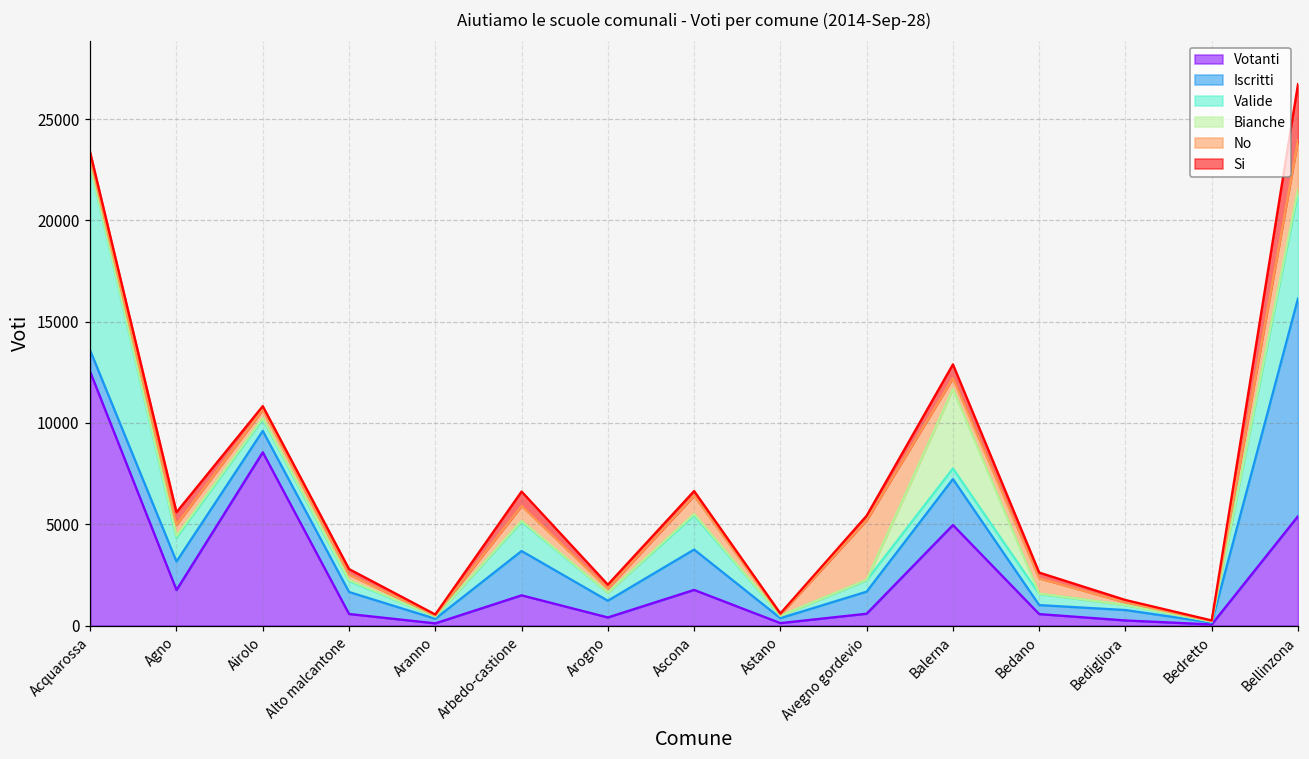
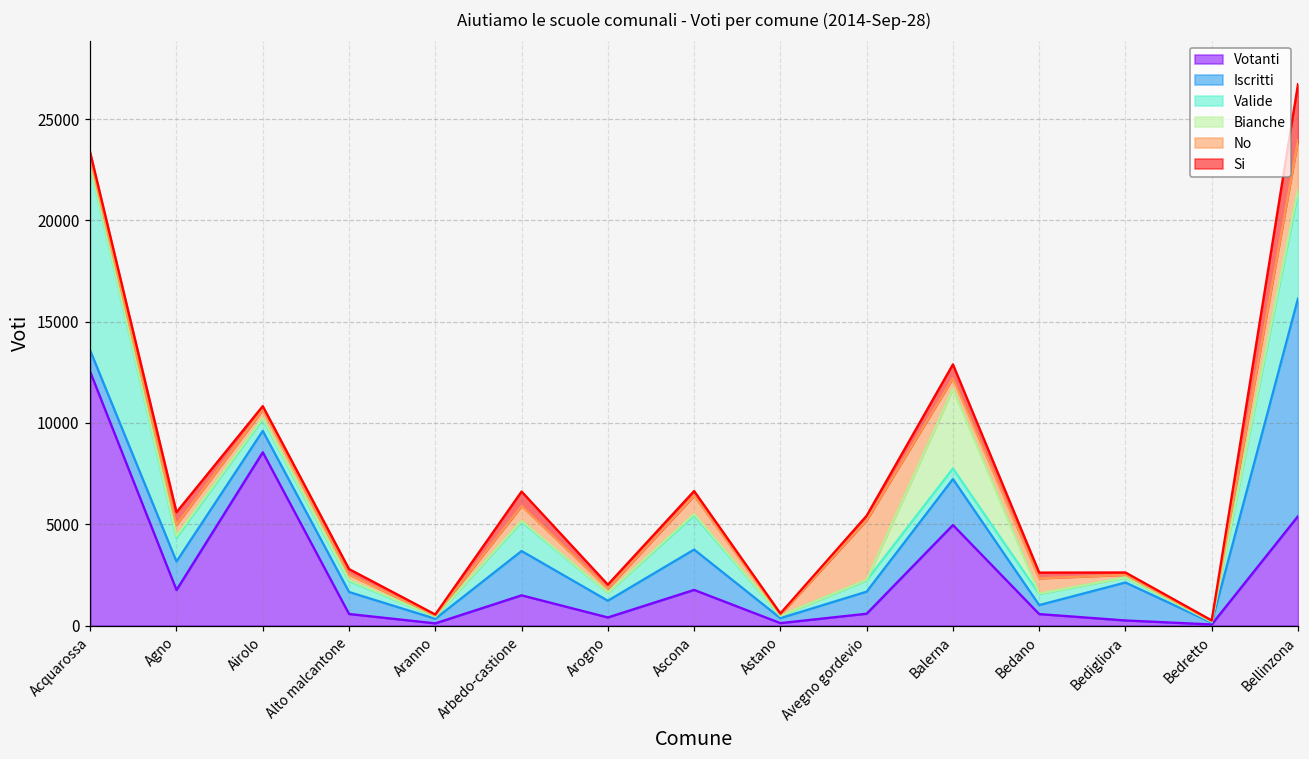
Iscritti, Bedigliora: 500 -> 1900
